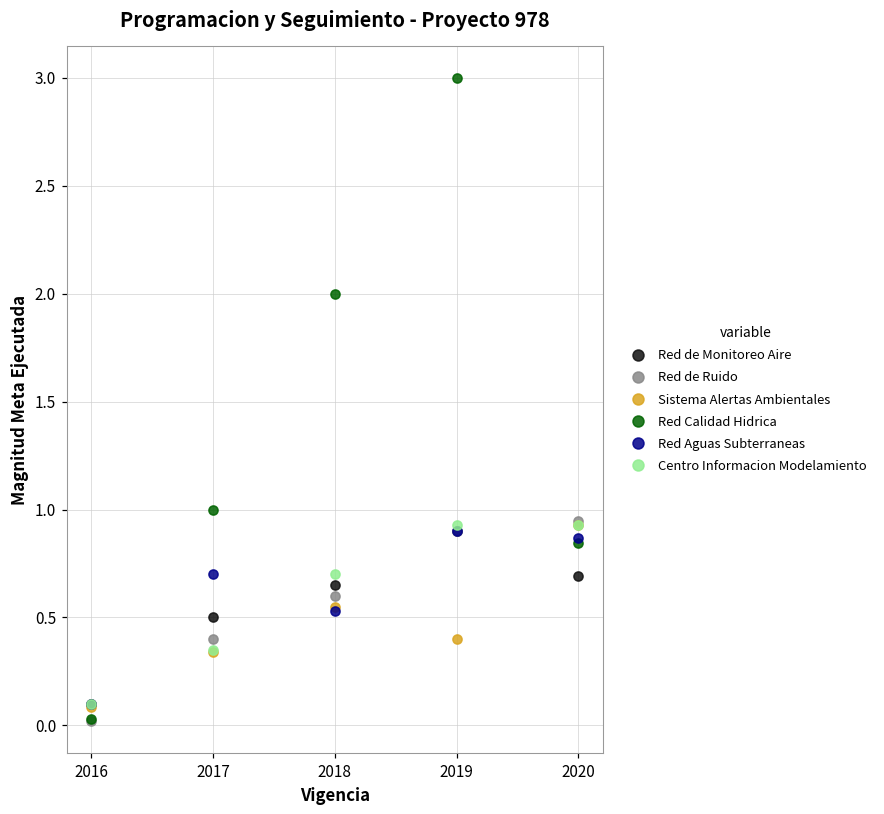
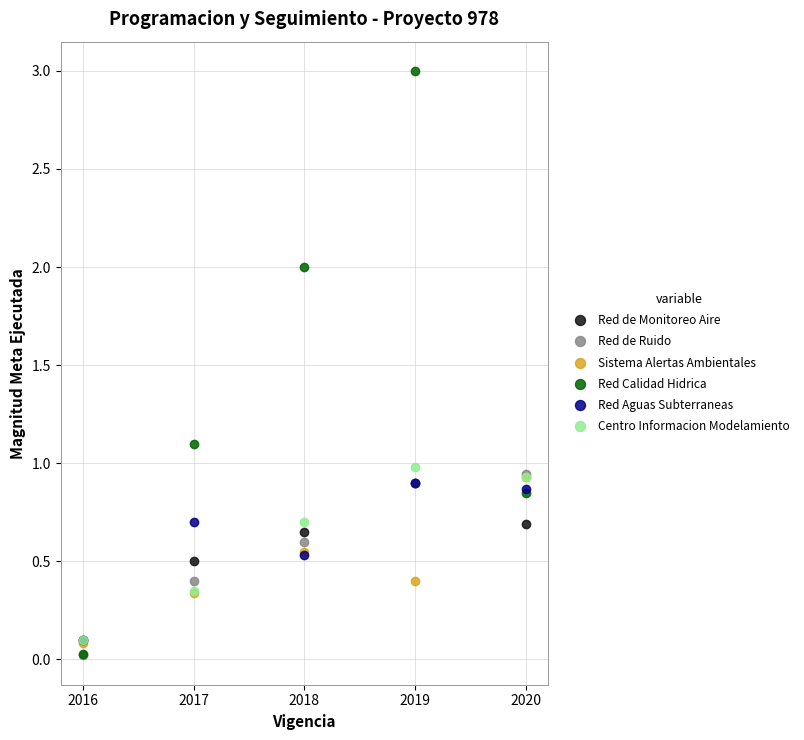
Red Calidad Hidrica, 2017: 1.0 -> 1.1
Centro Informacion Modelamiento, 2019: 0.93 -> 0.98
